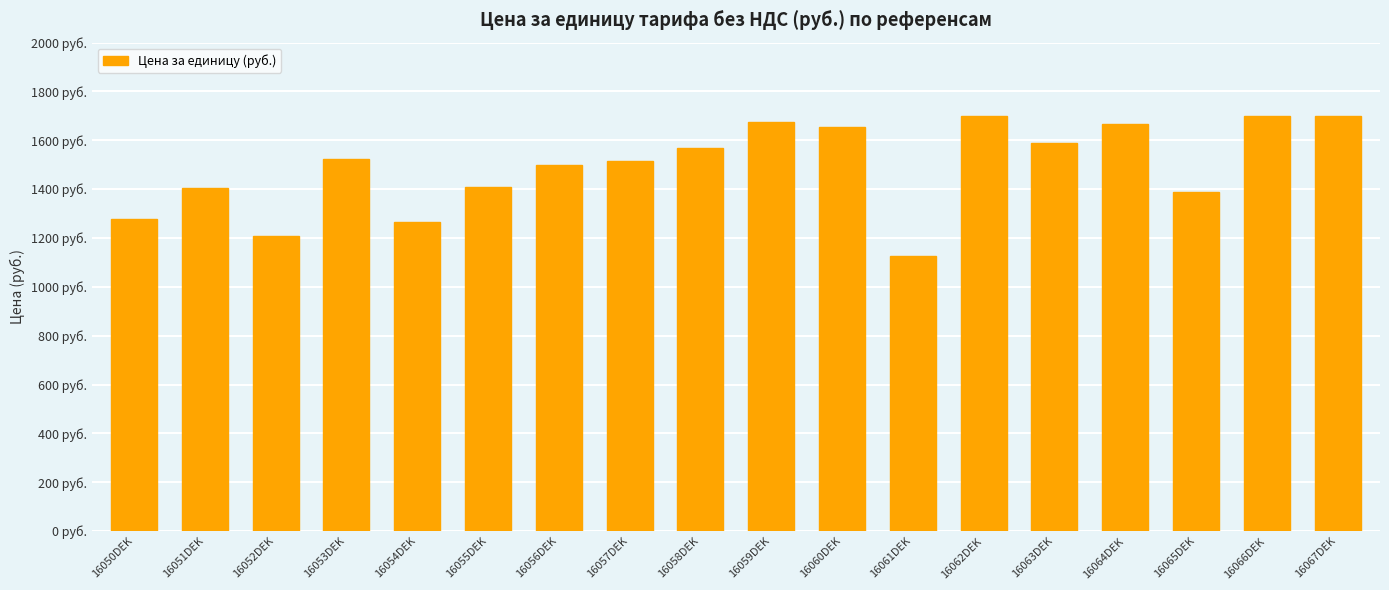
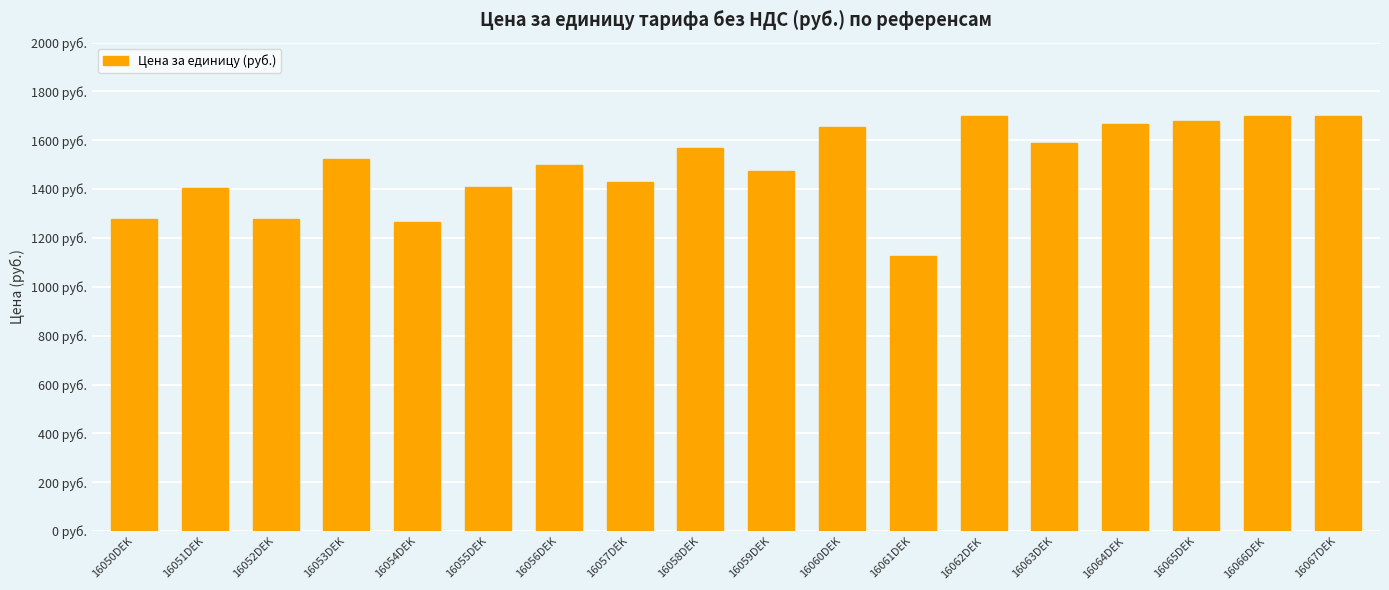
16052DEK: 1210 руб. -> 1280 руб.
16057DEK: 1520 руб. -> 1430 руб.
16059DEK: 1680 руб. -> 1480 руб.
16065DEK: 1390 руб. -> 1680 руб.
